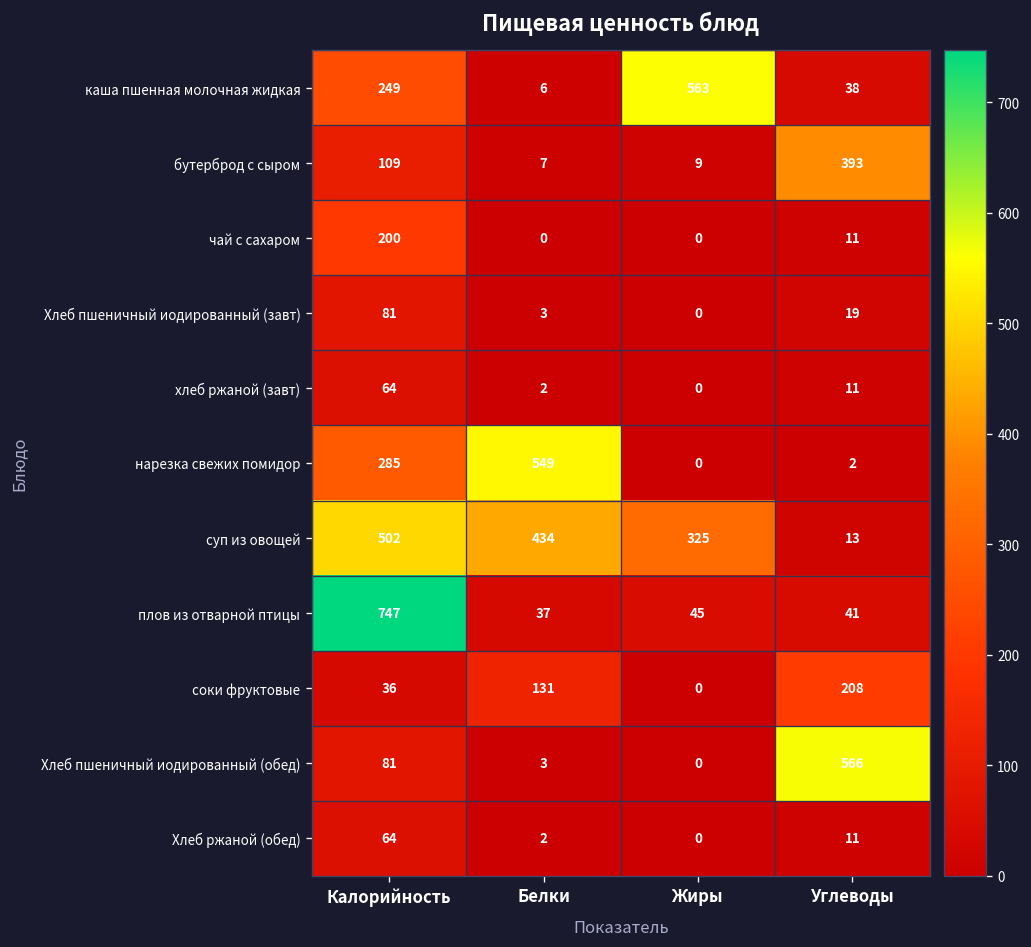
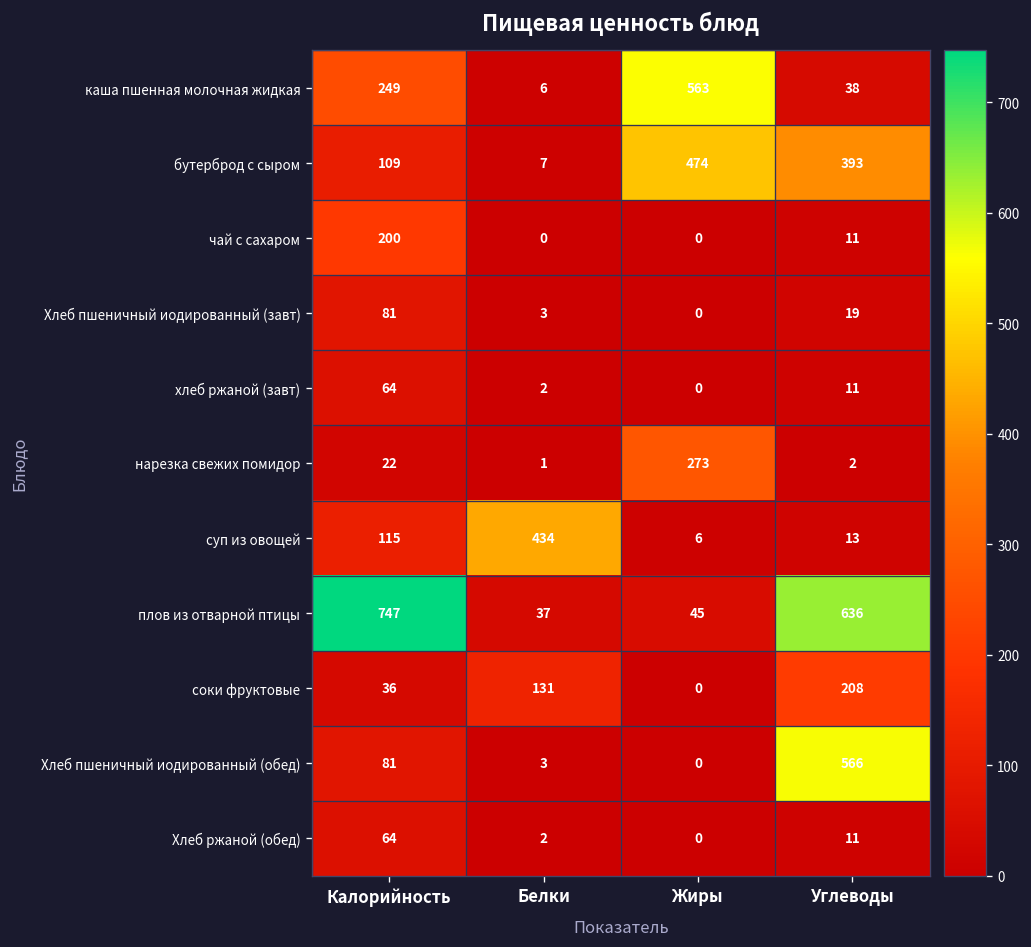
бутерброд с сыром, Жиры: 9 -> 474
нарезка свежих помидор, Калорийность: 285 -> 22
нарезка свежих помидор, Белки: 549 -> 1
нарезка свежих помидор, Жиры: 0 -> 273
суп из овощей, Калорийность: 502 -> 115
суп из овощей, Жиры: 325 -> 6
плов из отварной птицы, Углеводы: 41 -> 636
